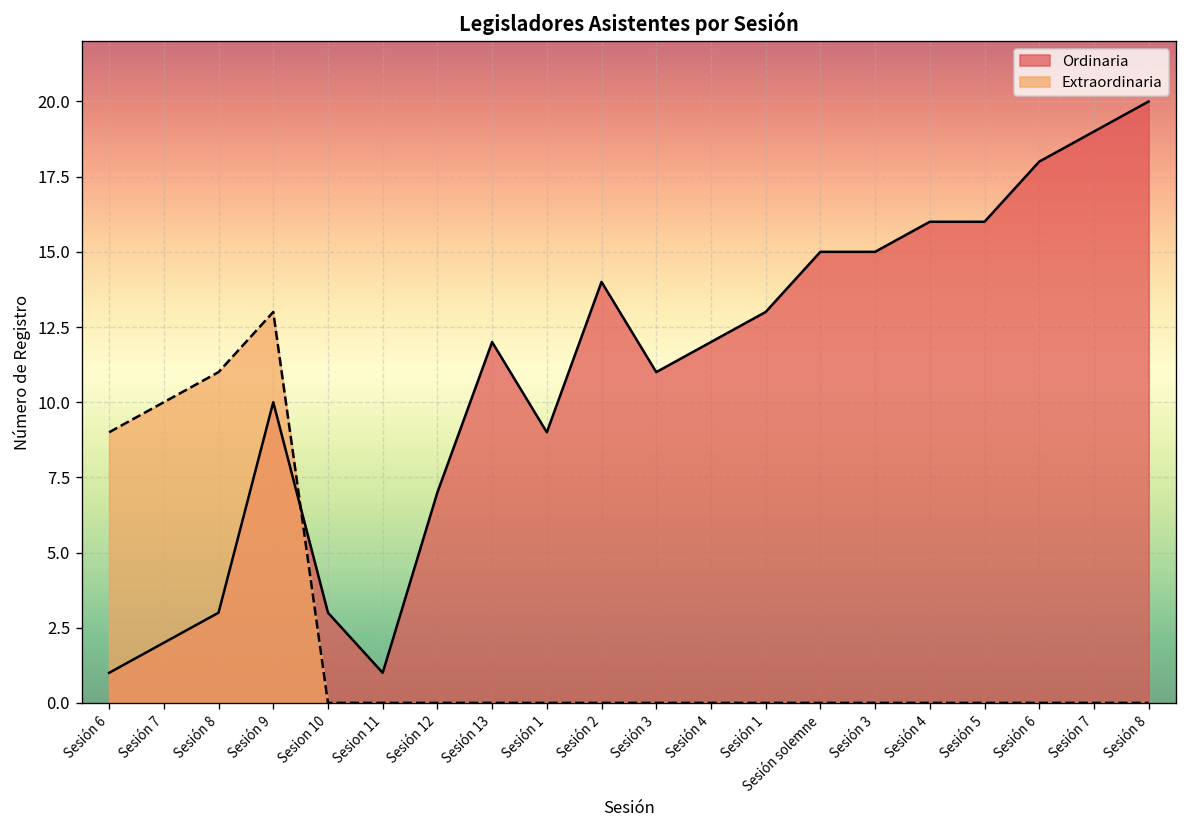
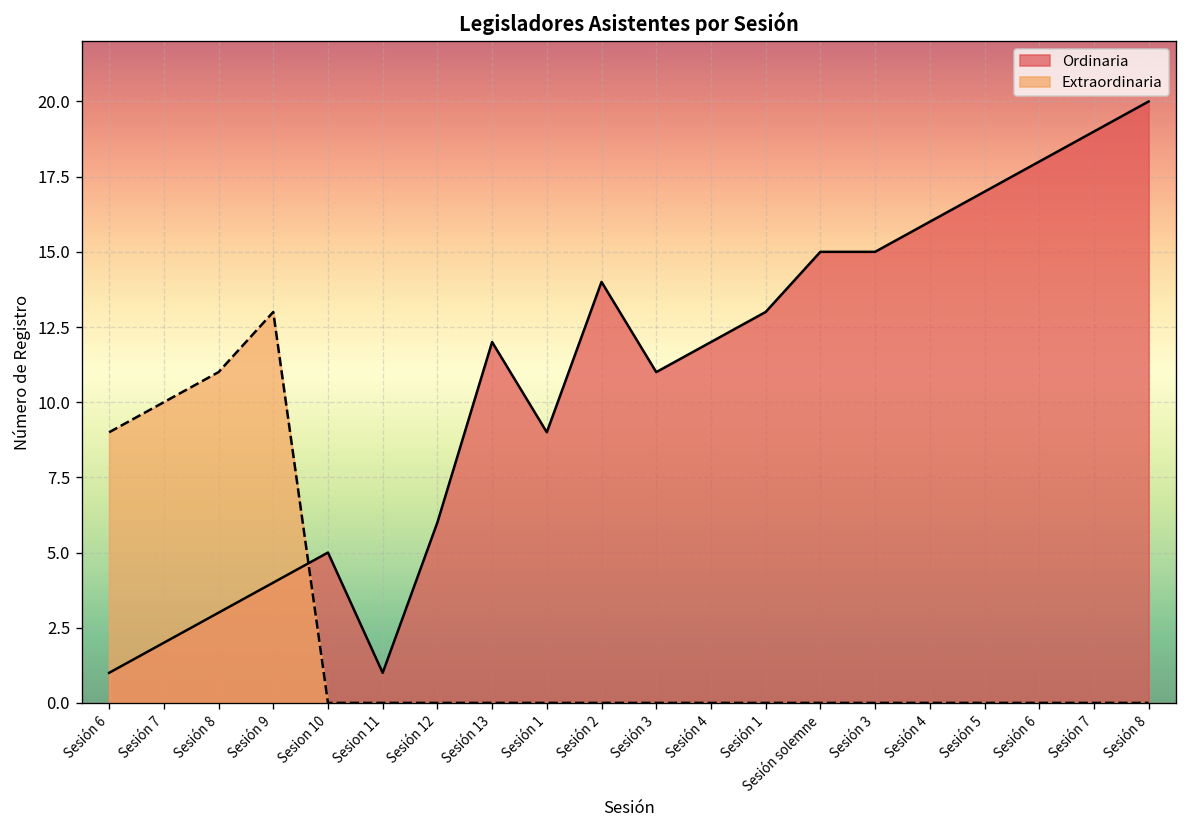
Ordinaria, Sesión 9: 10 -> 4
Ordinaria, Sesion 10: 3 -> 5
Ordinaria, Sesión 12: 7 -> 6
Ordinaria, Sesión 5: 16 -> 17
